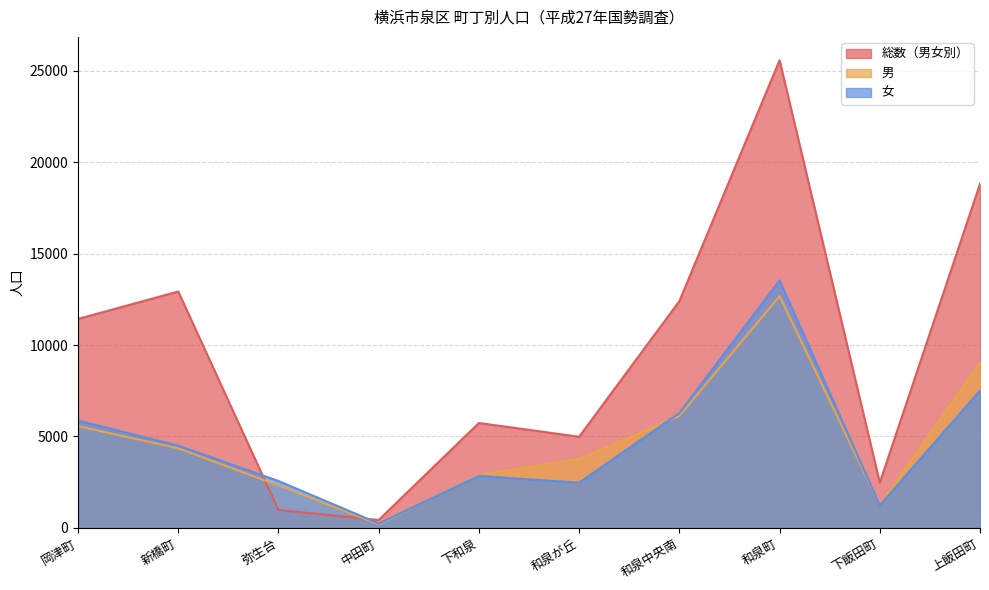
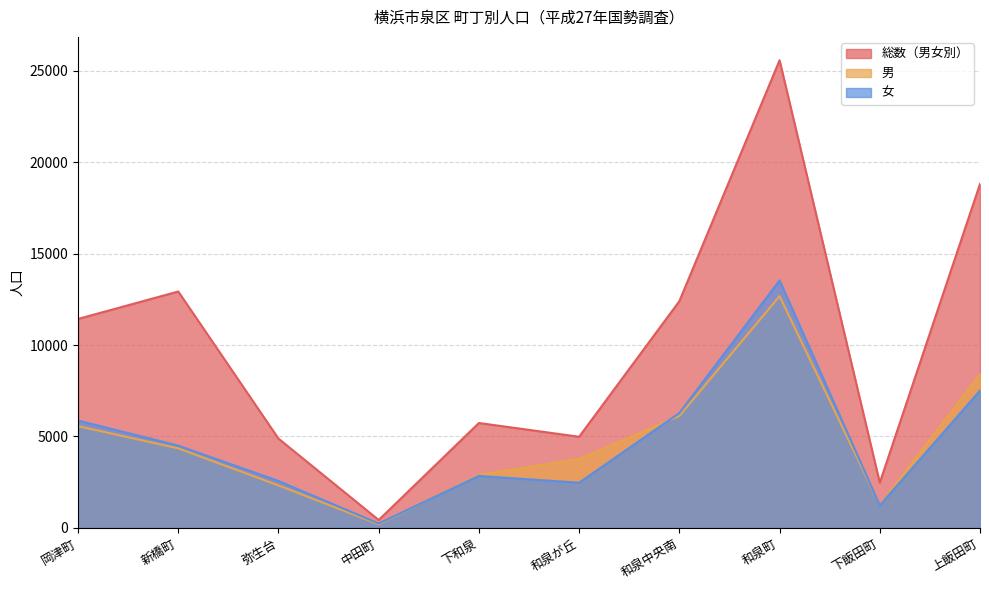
総数（男女別）, 弥生台: 1000 -> 4900
男, 上飯田町: 9100 -> 8400
